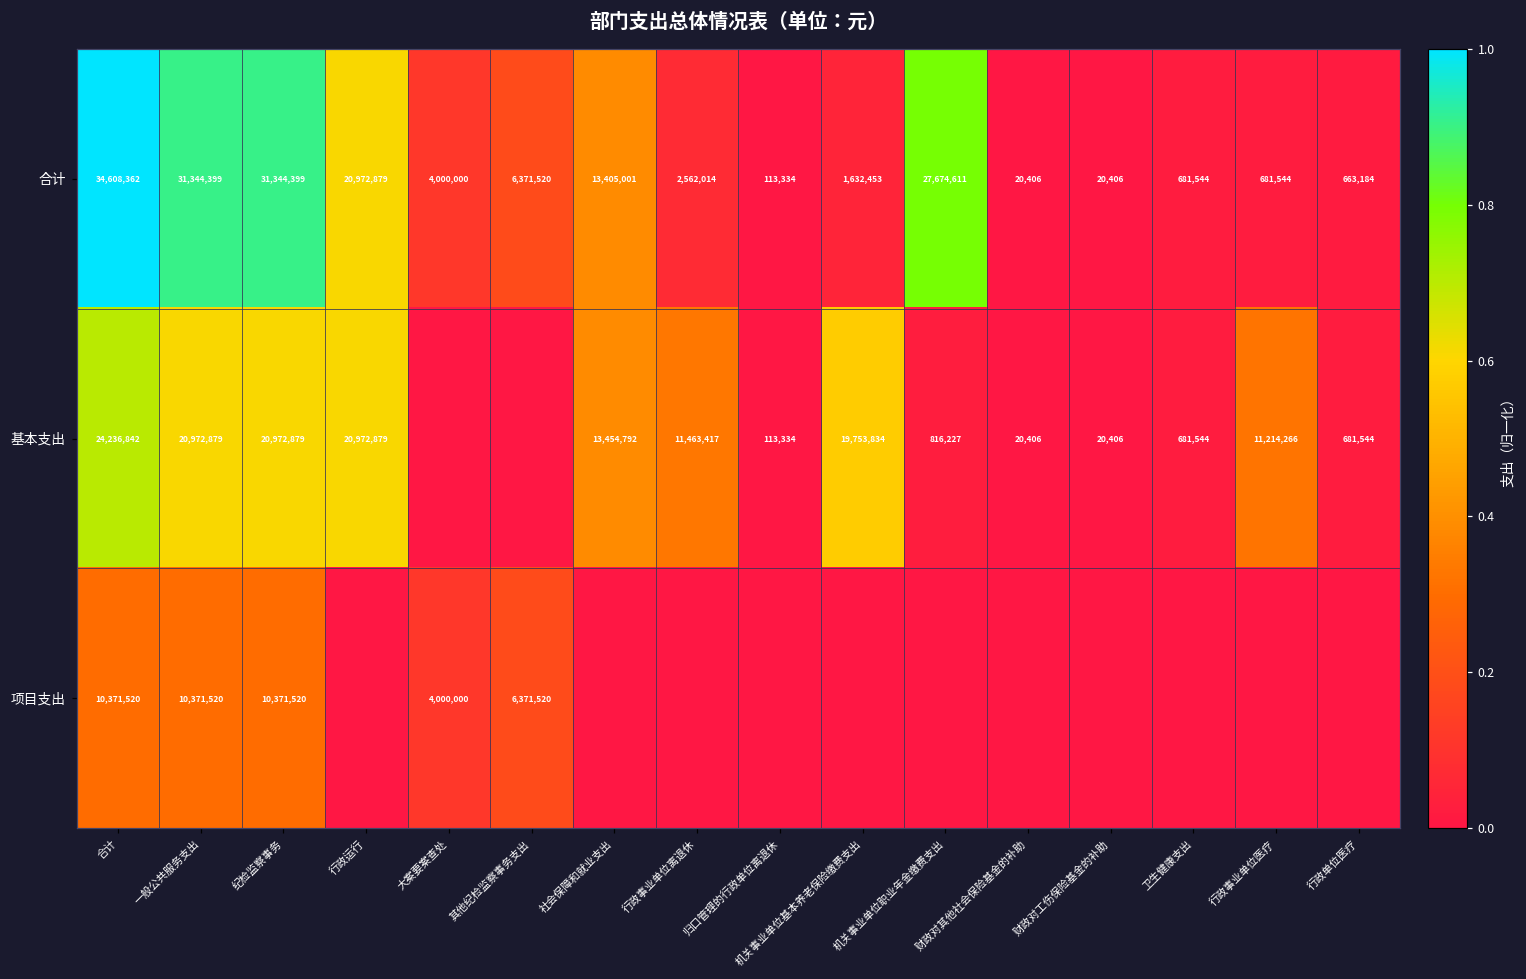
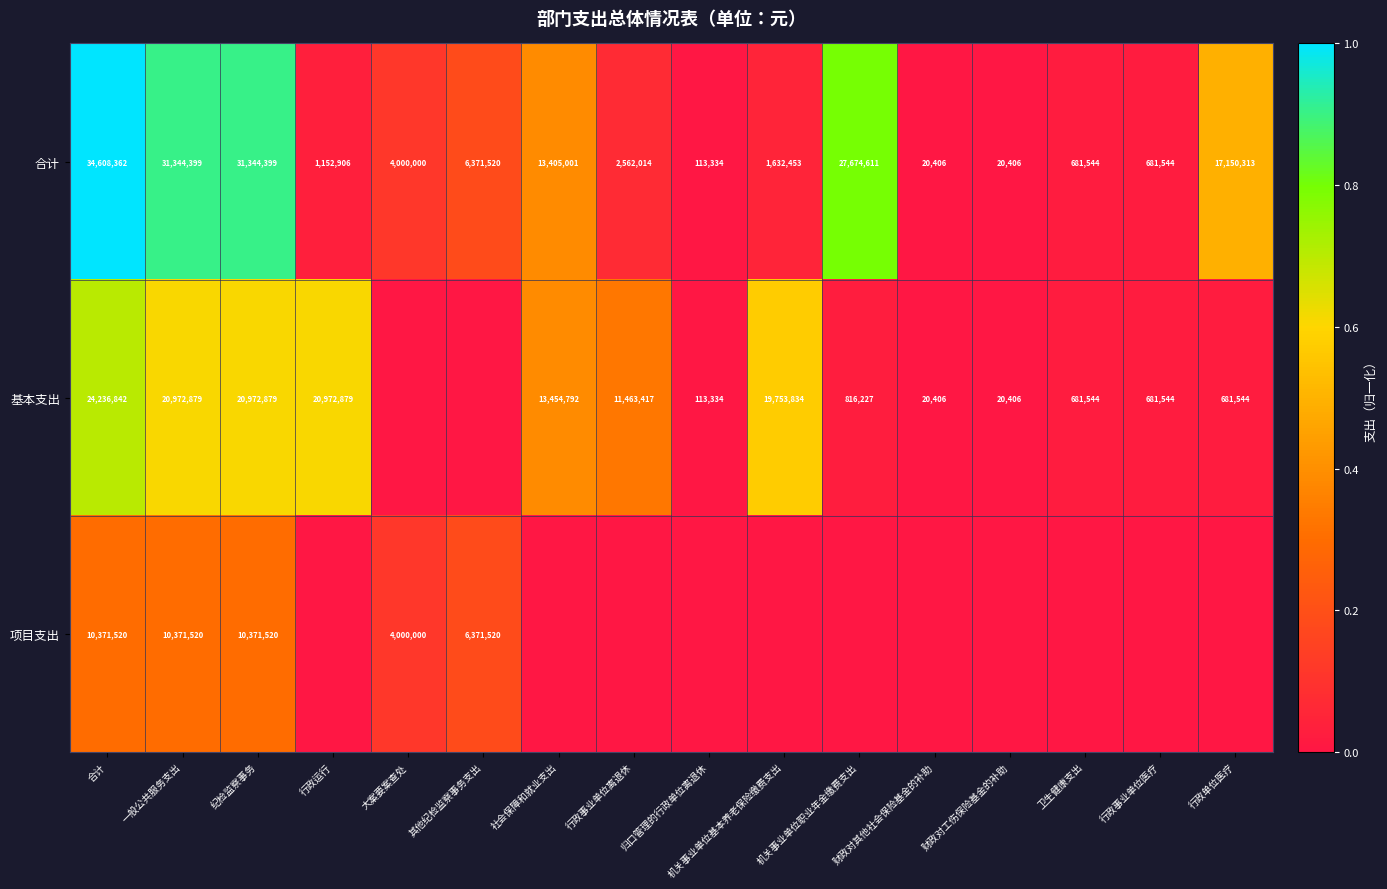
合计, 行政运行: 20,972,879 -> 1,152,906
合计, 行政单位医疗: 663,184 -> 17,150,313
基本支出, 行政事业单位医疗: 11,214,266 -> 681,544
